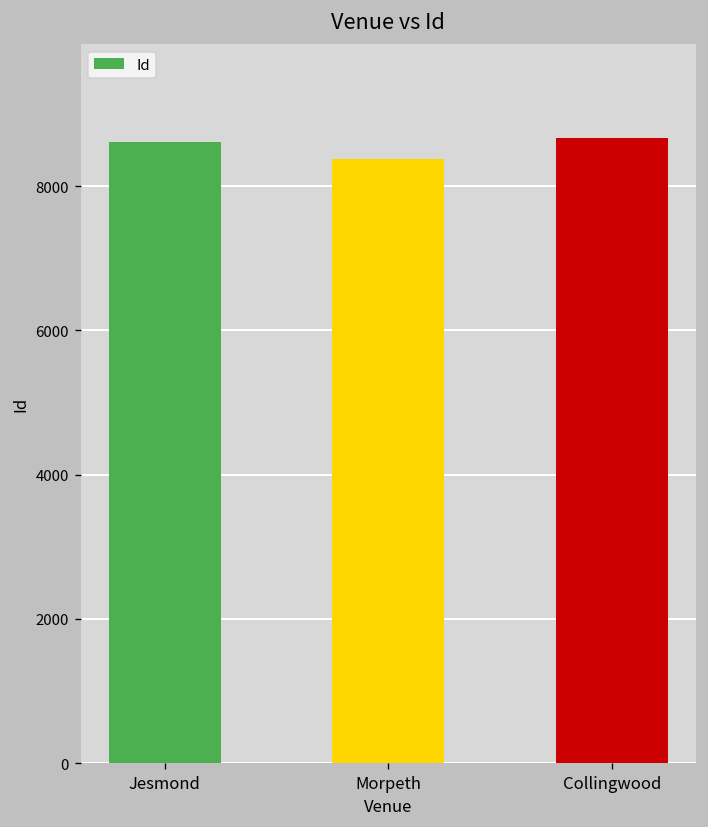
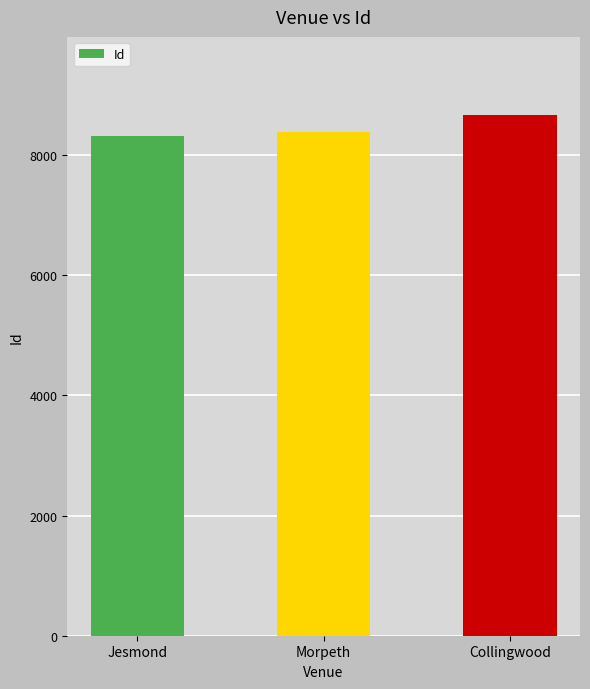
Jesmond: 8600 -> 8300
